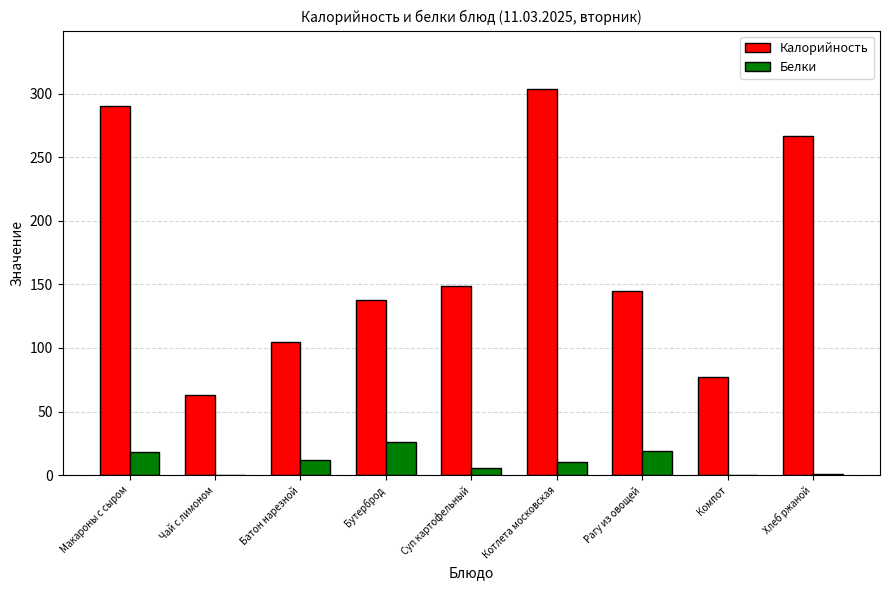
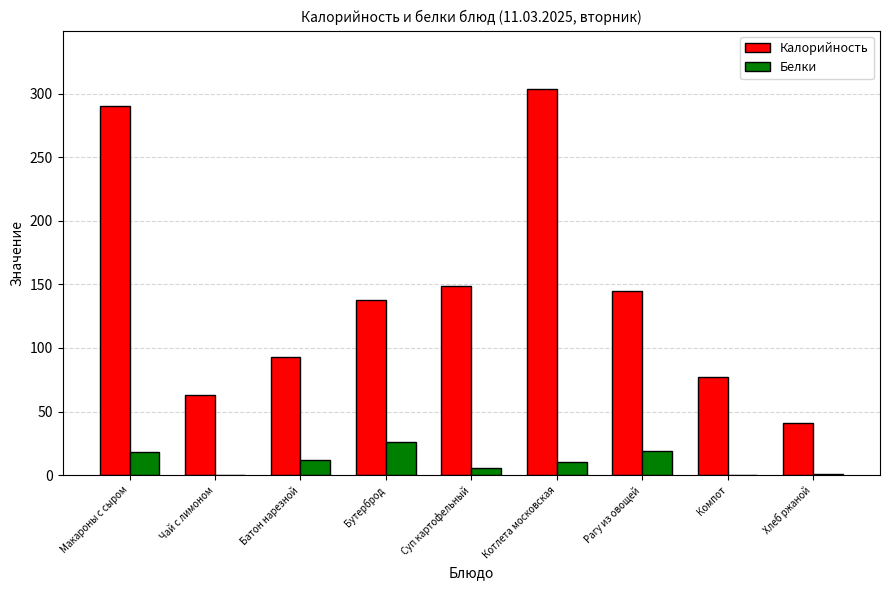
Калорийность, Батон нарезной: 105 -> 93
Калорийность, Хлеб ржаной: 267 -> 41
